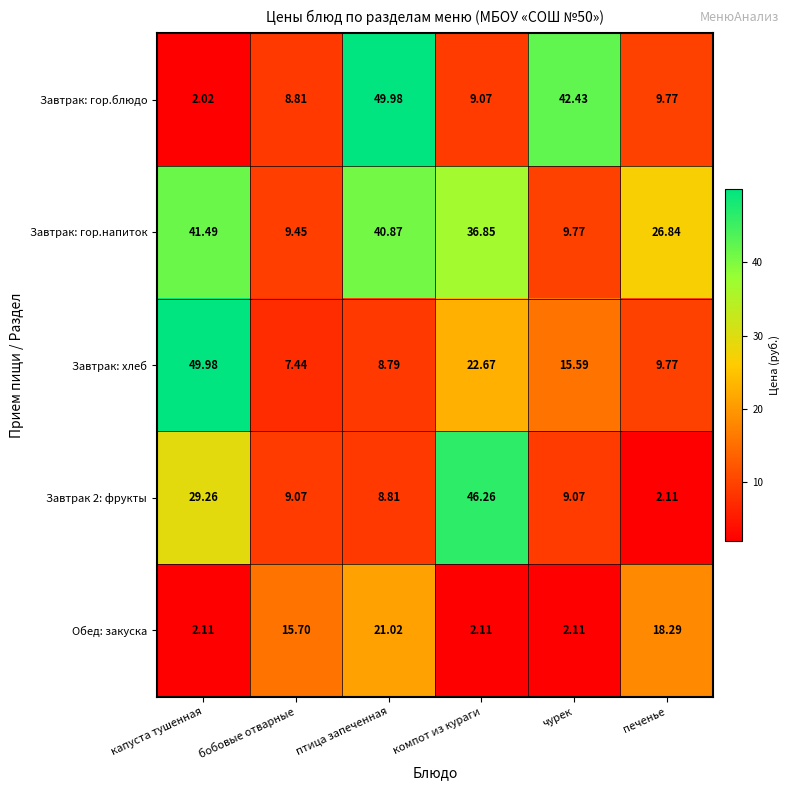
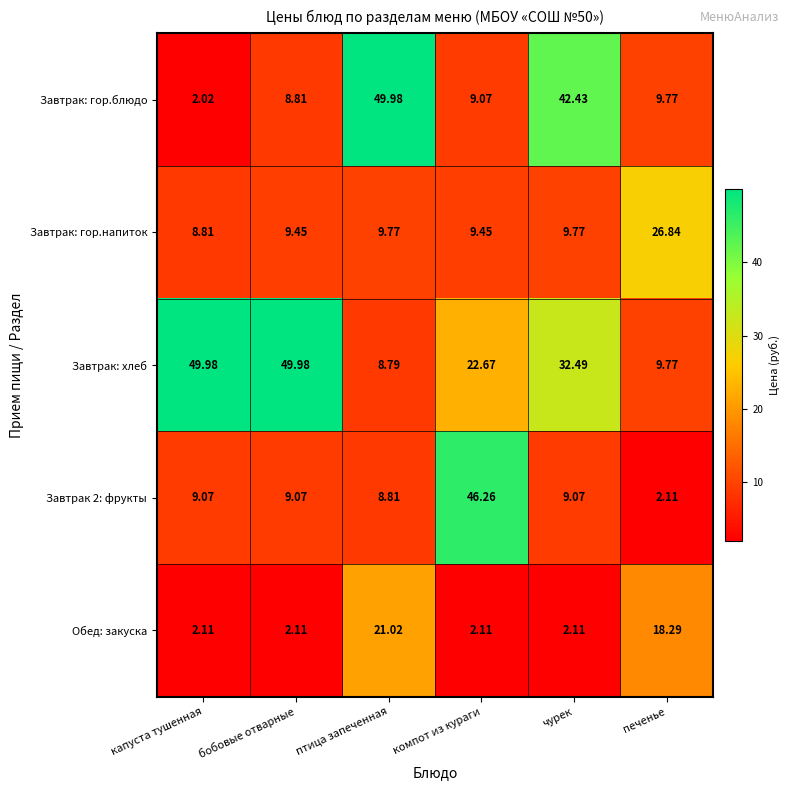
Завтрак: гор.напиток, капуста тушенная: 41.49 -> 8.81
Завтрак: гор.напиток, птица запеченная: 40.87 -> 9.77
Завтрак: гор.напиток, компот из кураги: 36.85 -> 9.45
Завтрак: хлеб, бобовые отварные: 7.44 -> 49.98
Завтрак: хлеб, чурек: 15.59 -> 32.49
Завтрак 2: фрукты, капуста тушенная: 29.26 -> 9.07
Обед: закуска, бобовые отварные: 15.70 -> 2.11
